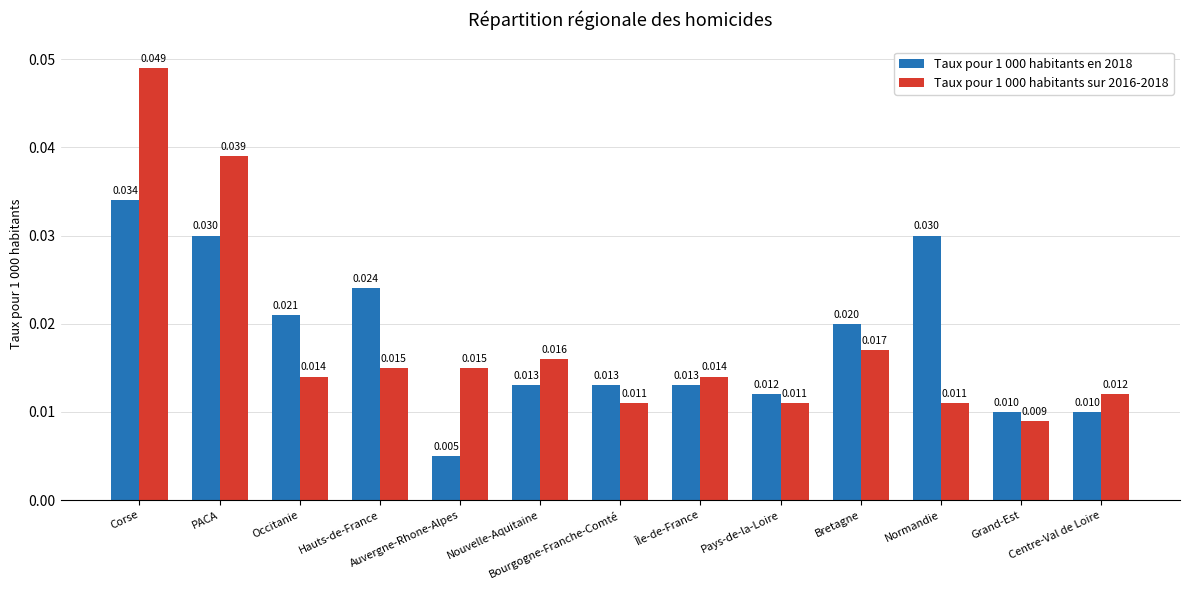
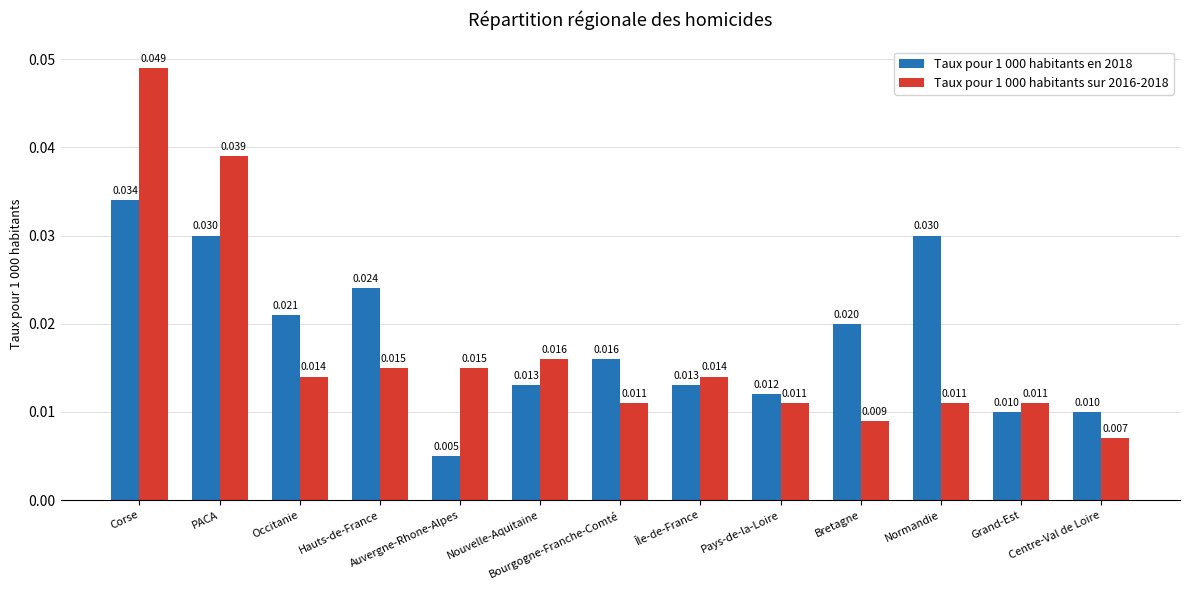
Taux pour 1 000 habitants en 2018, Bourgogne-Franche-Comté: 0.013 -> 0.016
Taux pour 1 000 habitants sur 2016-2018, Bretagne: 0.017 -> 0.009
Taux pour 1 000 habitants sur 2016-2018, Grand-Est: 0.009 -> 0.011
Taux pour 1 000 habitants sur 2016-2018, Centre-Val de Loire: 0.012 -> 0.007
